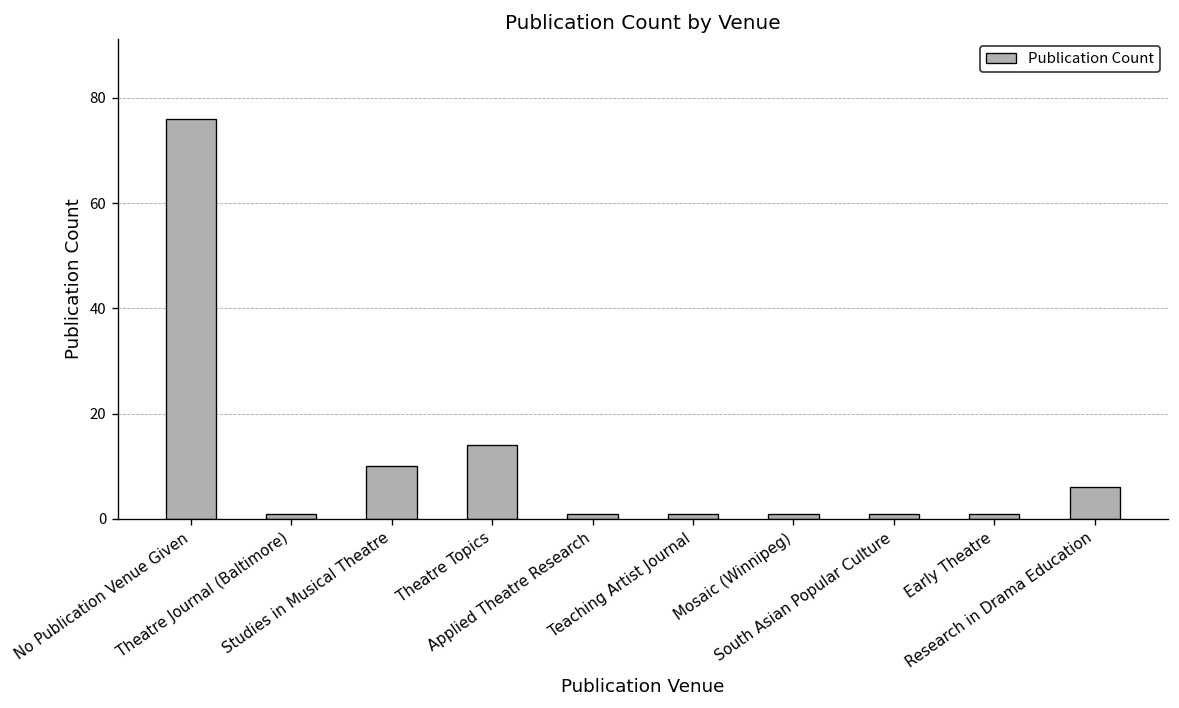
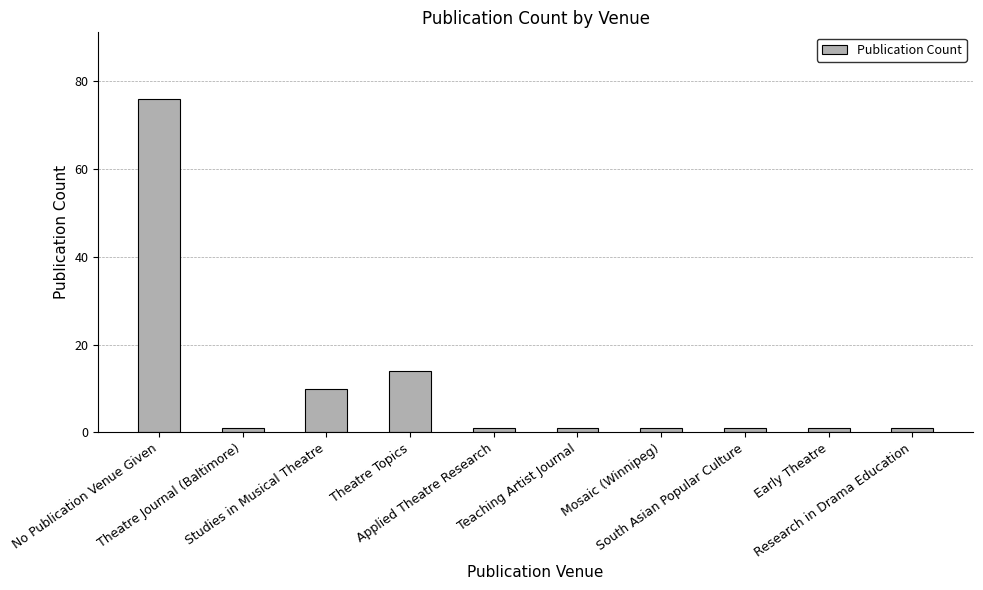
Research in Drama Education: 6 -> 1
